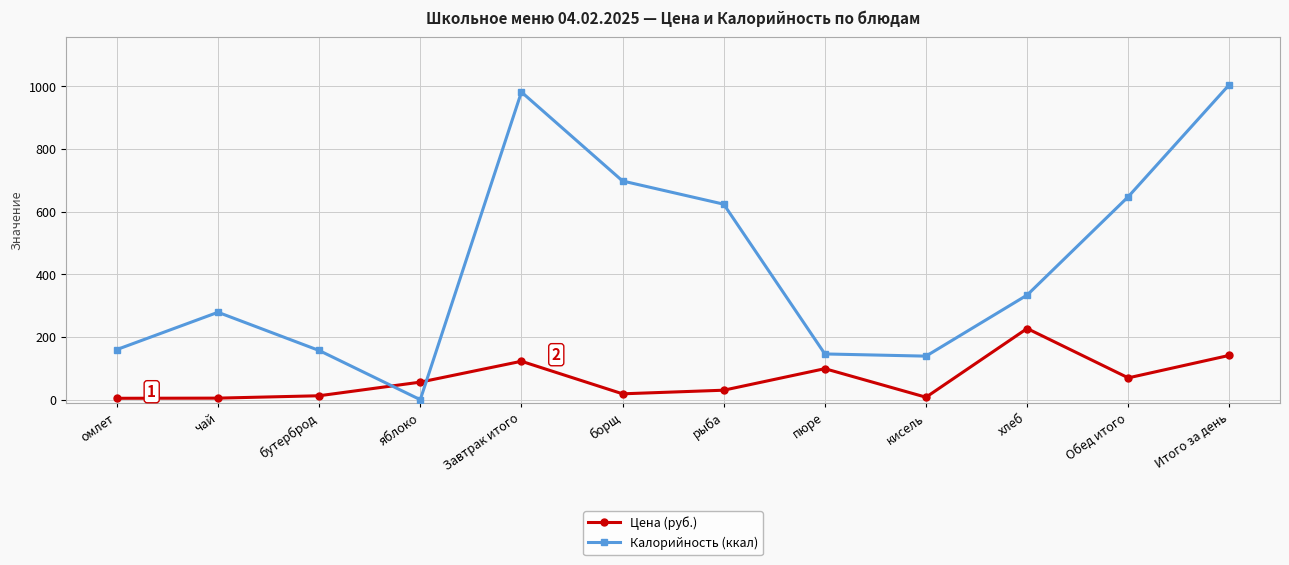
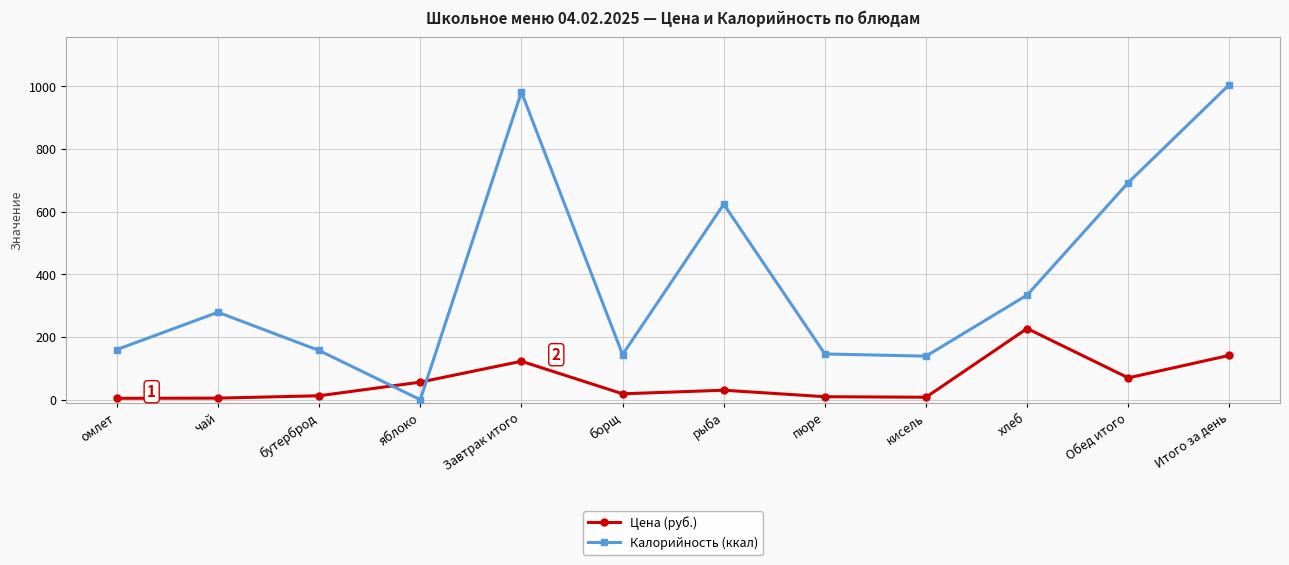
Калорийность (ккал), борщ: 700 -> 140
Цена (руб.), пюре: 100 -> 10
Калорийность (ккал), Обед итого: 650 -> 690
